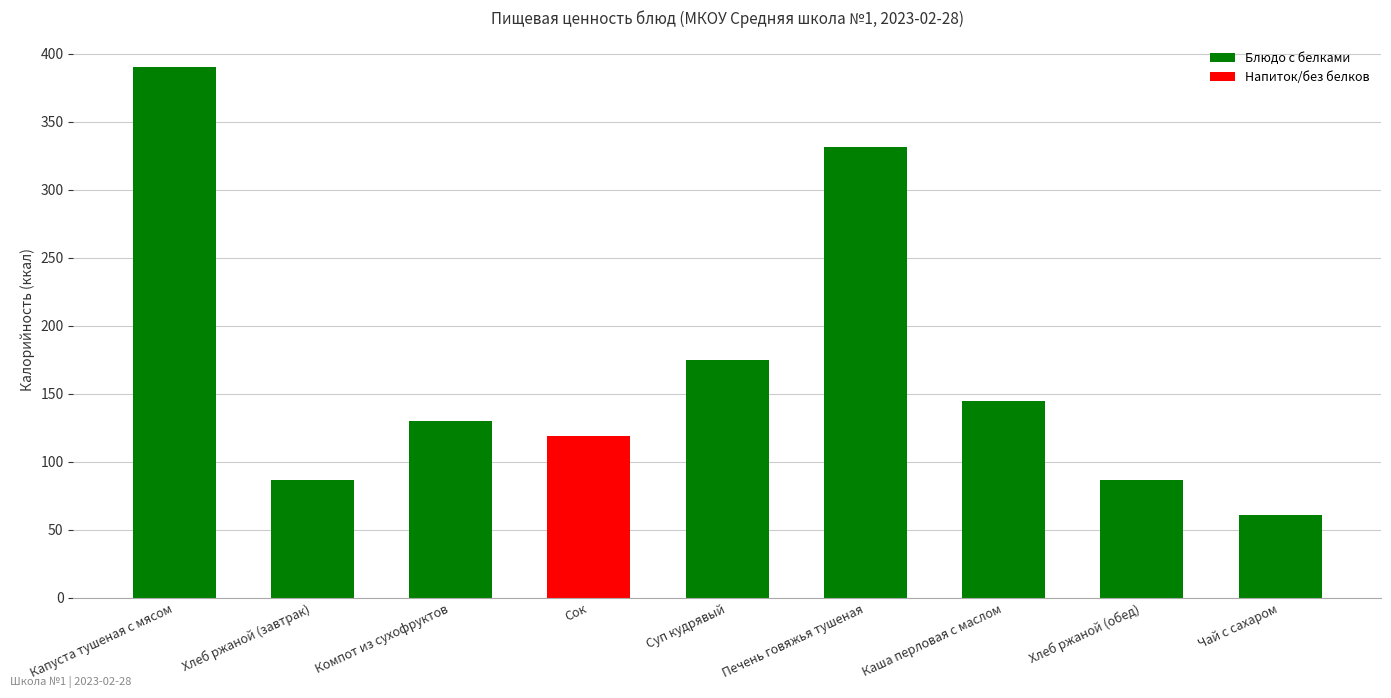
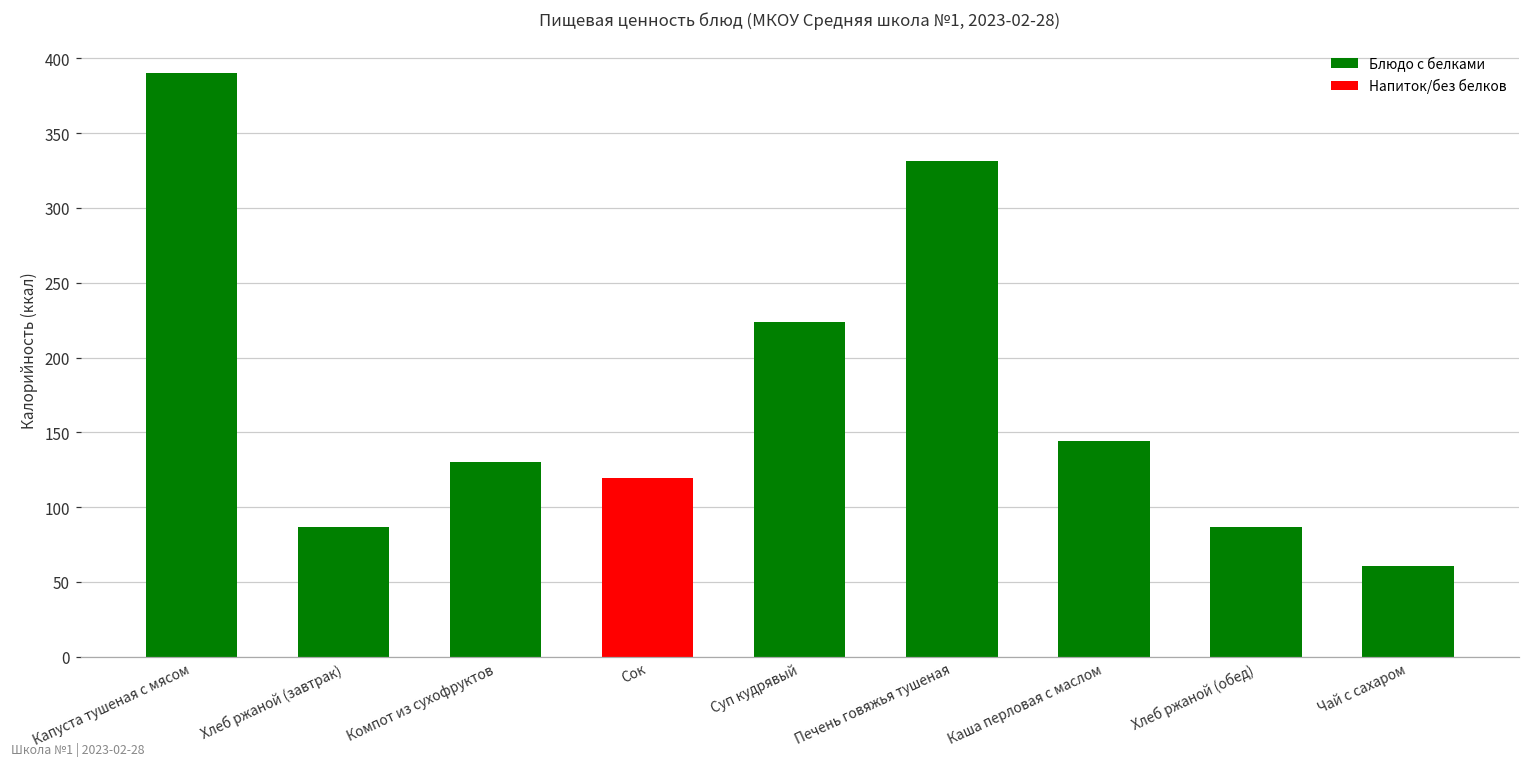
Суп кудрявый: 175 -> 224
